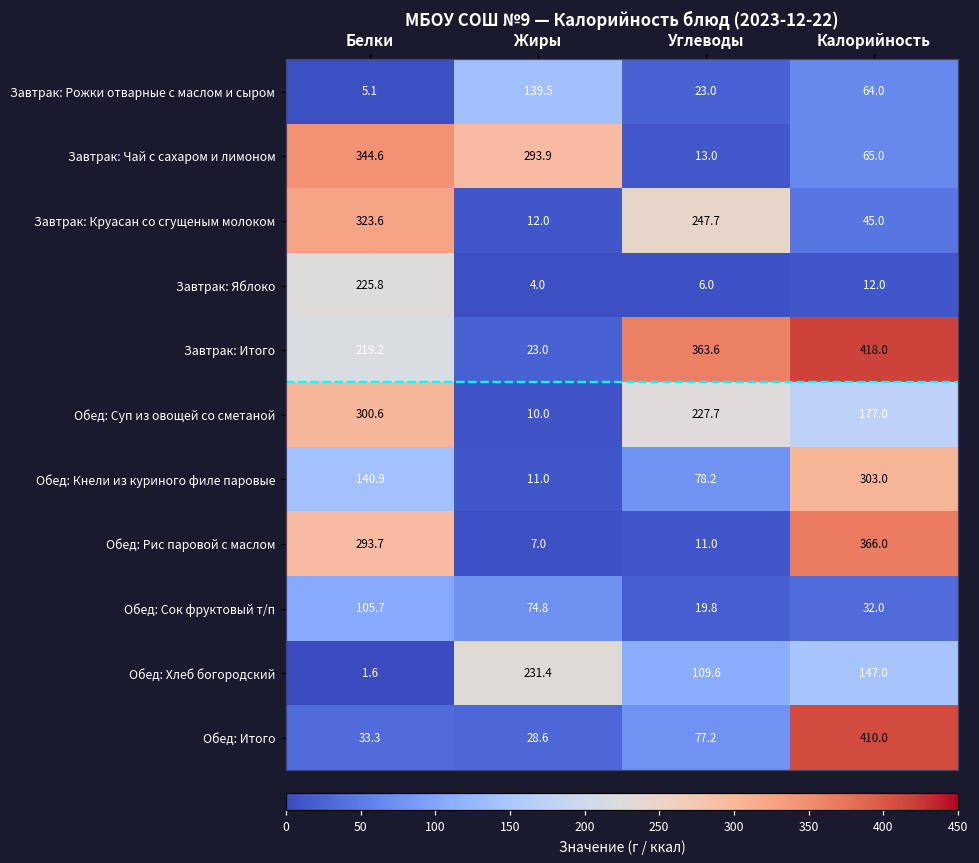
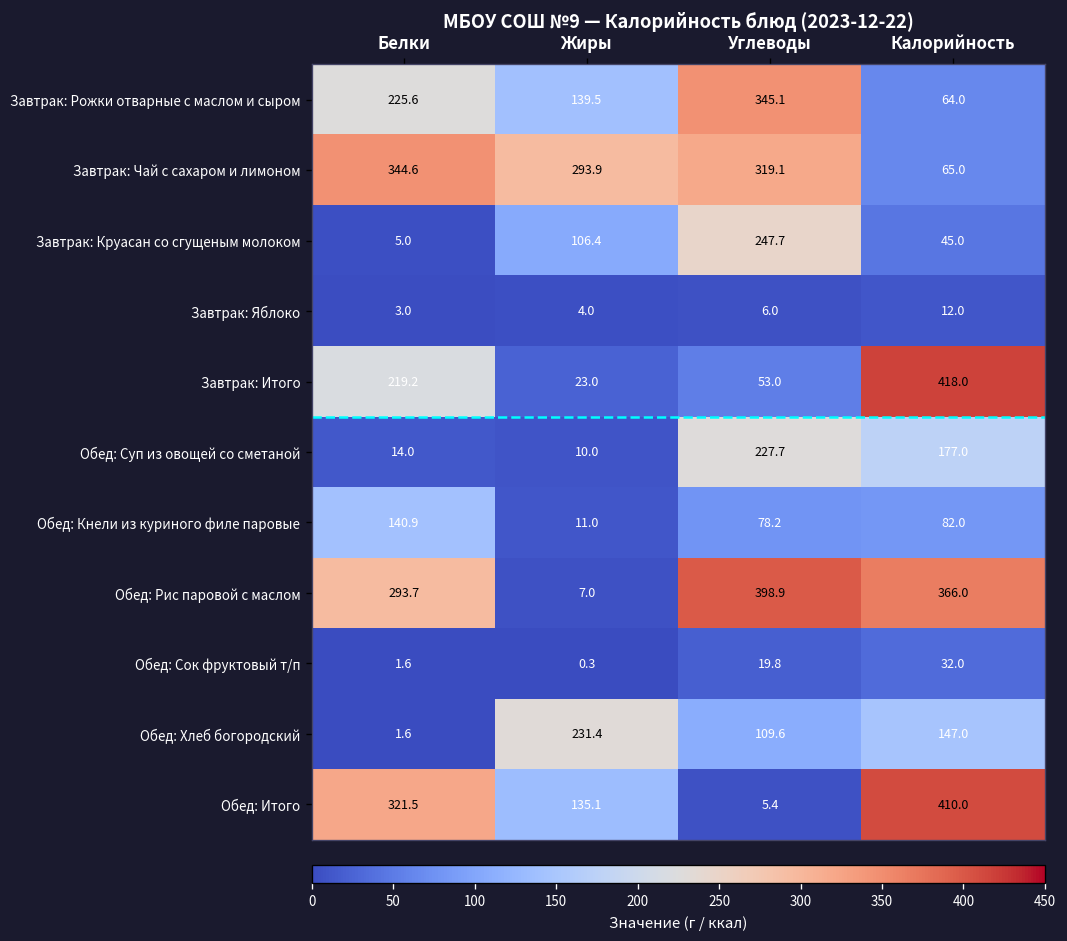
Завтрак: Рожки отварные с маслом и сыром, Белки: 5.1 -> 225.6
Завтрак: Рожки отварные с маслом и сыром, Углеводы: 23.0 -> 345.1
Завтрак: Чай с сахаром и лимоном, Углеводы: 13.0 -> 319.1
Завтрак: Круасан со сгущеным молоком, Белки: 323.6 -> 5.0
Завтрак: Круасан со сгущеным молоком, Жиры: 12.0 -> 106.4
Завтрак: Яблоко, Белки: 225.8 -> 3.0
Завтрак: Итого, Углеводы: 363.6 -> 53.0
Обед: Суп из овощей со сметаной, Белки: 300.6 -> 14.0
Обед: Кнели из куриного филе паровые, Калорийность: 303.0 -> 82.0
Обед: Рис паровой с маслом, Углеводы: 11.0 -> 398.9
Обед: Сок фруктовый т/п, Белки: 105.7 -> 1.6
Обед: Сок фруктовый т/п, Жиры: 74.8 -> 0.3
Обед: Итого, Белки: 33.3 -> 321.5
Обед: Итого, Жиры: 28.6 -> 135.1
Обед: Итого, Углеводы: 77.2 -> 5.4
